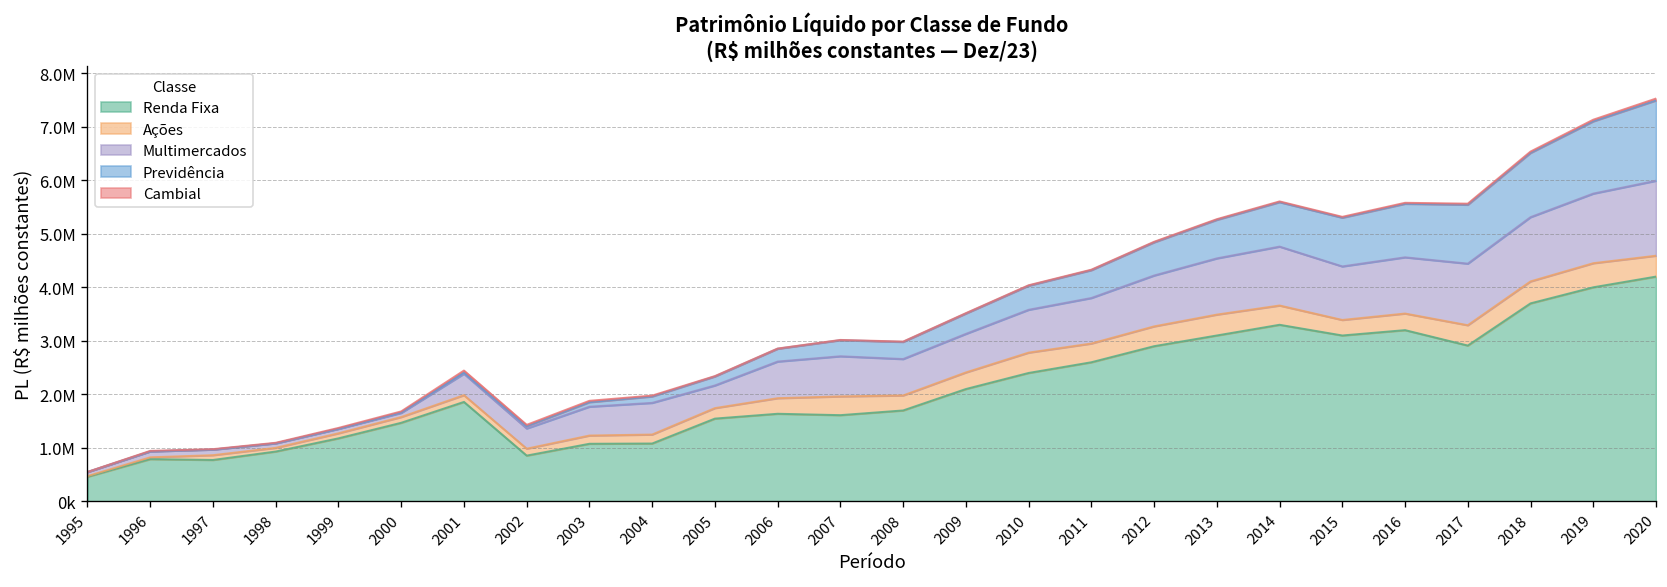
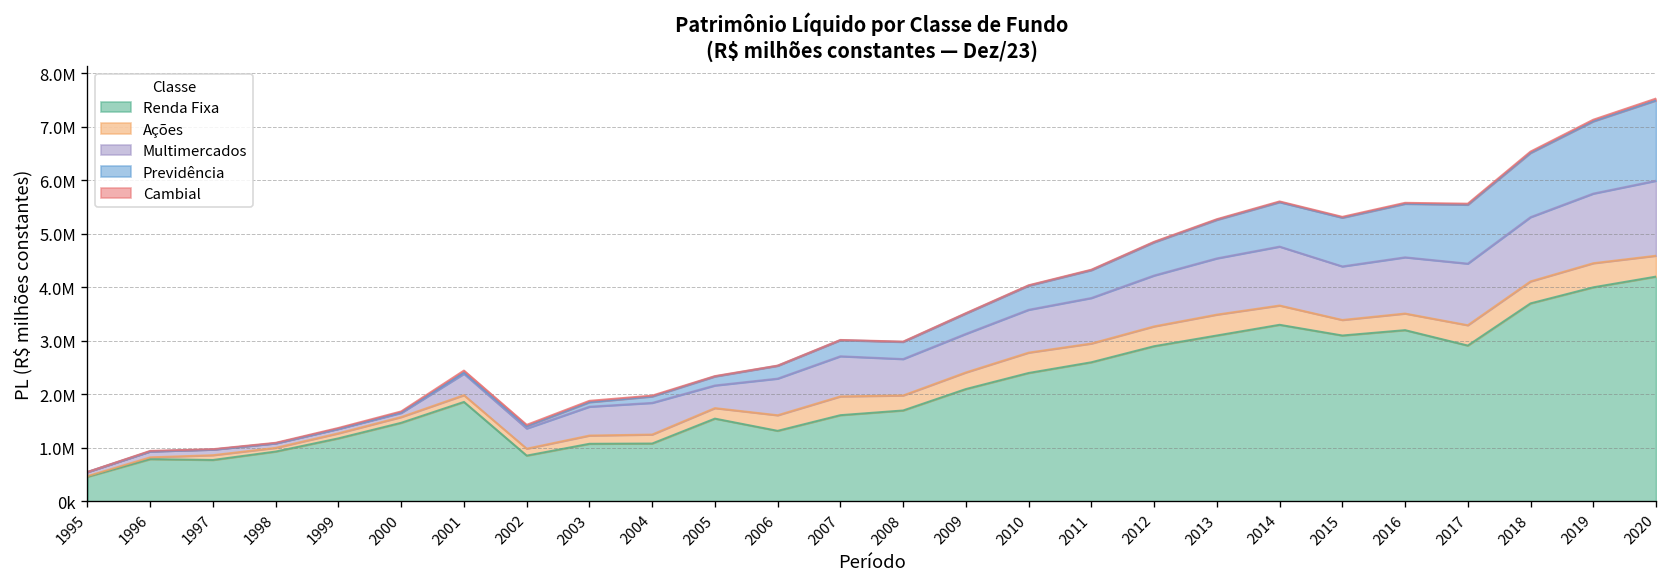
Renda Fixa, 2006: 1600000 -> 1300000
